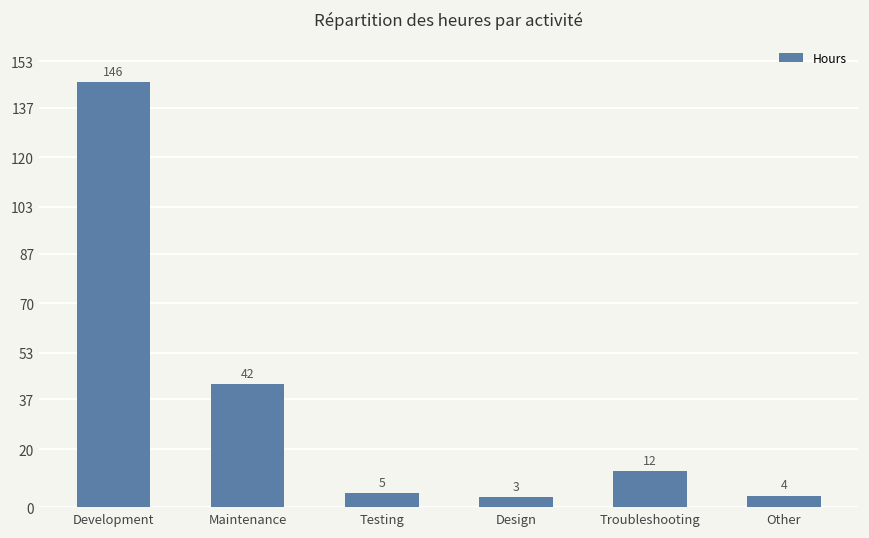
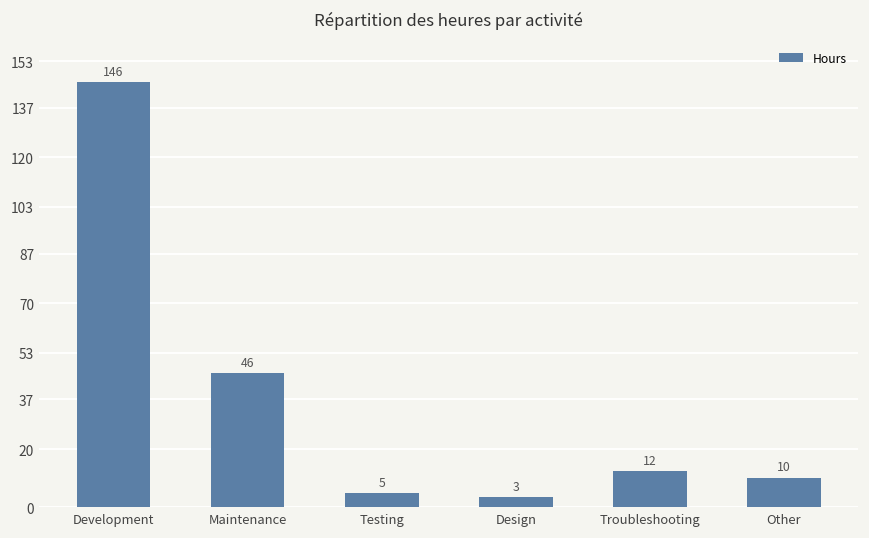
Maintenance: 42 -> 46
Other: 4 -> 10
